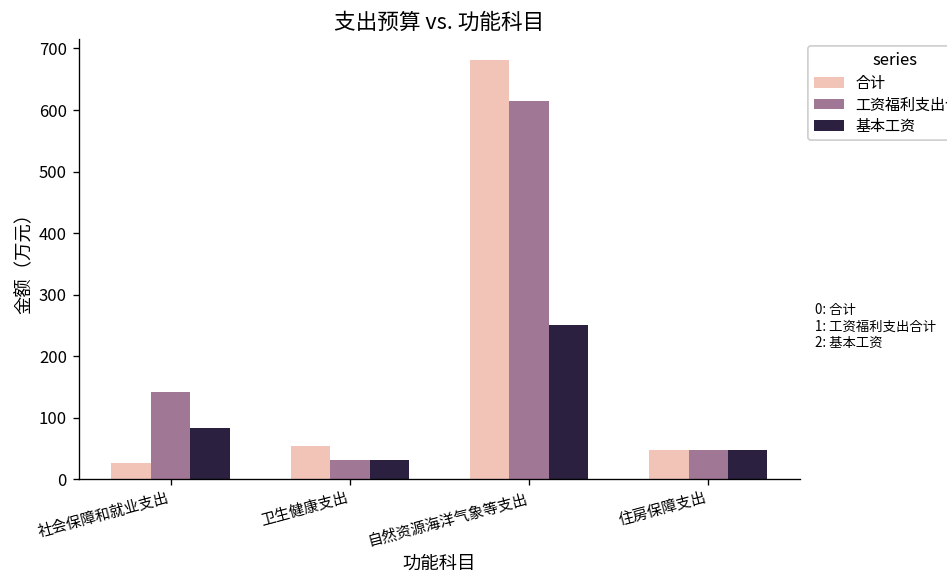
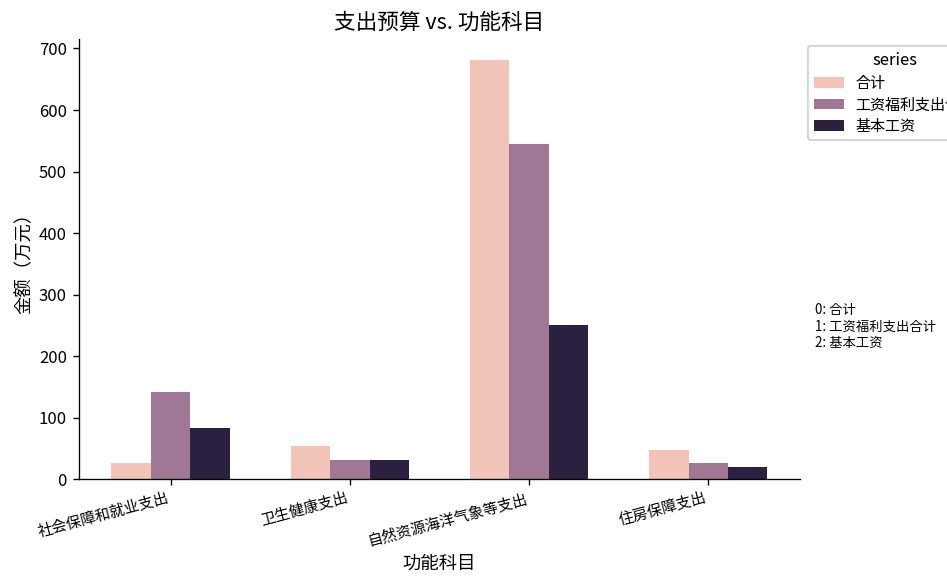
工资福利支出合计, 自然资源海洋气象等支出: 610 -> 540
工资福利支出合计, 住房保障支出: 50 -> 30
基本工资, 住房保障支出: 50 -> 20
